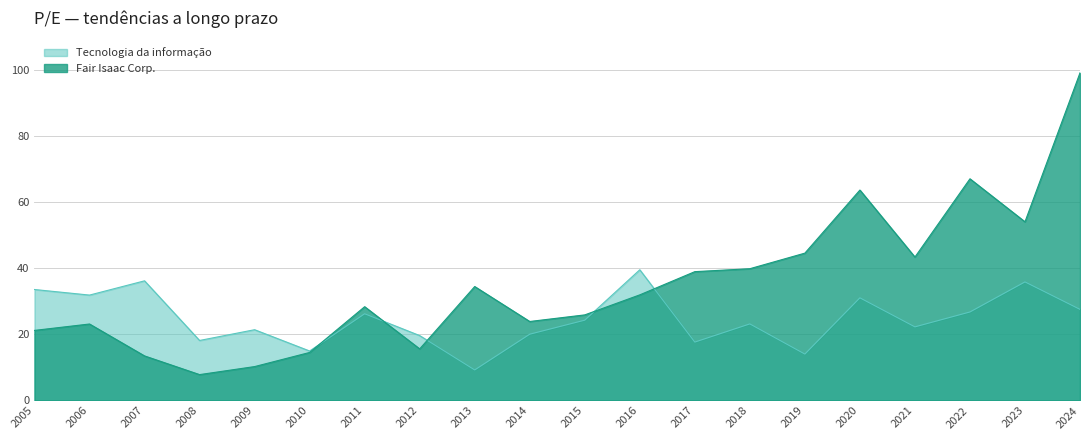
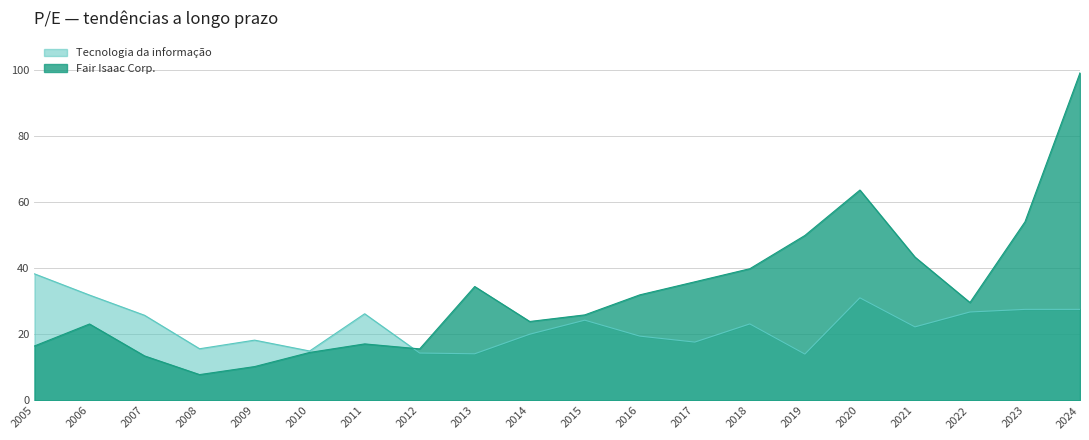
Tecnologia da informação, 2005: 34 -> 38
Fair Isaac Corp., 2005: 21 -> 17
Tecnologia da informação, 2007: 36 -> 26
Tecnologia da informação, 2008: 18 -> 16
Tecnologia da informação, 2009: 21 -> 18
Fair Isaac Corp., 2011: 28 -> 17
Tecnologia da informação, 2012: 20 -> 14
Tecnologia da informação, 2013: 9 -> 14
Tecnologia da informação, 2016: 40 -> 20
Fair Isaac Corp., 2017: 39 -> 36
Fair Isaac Corp., 2019: 45 -> 50
Fair Isaac Corp., 2022: 67 -> 30
Tecnologia da informação, 2023: 36 -> 28
